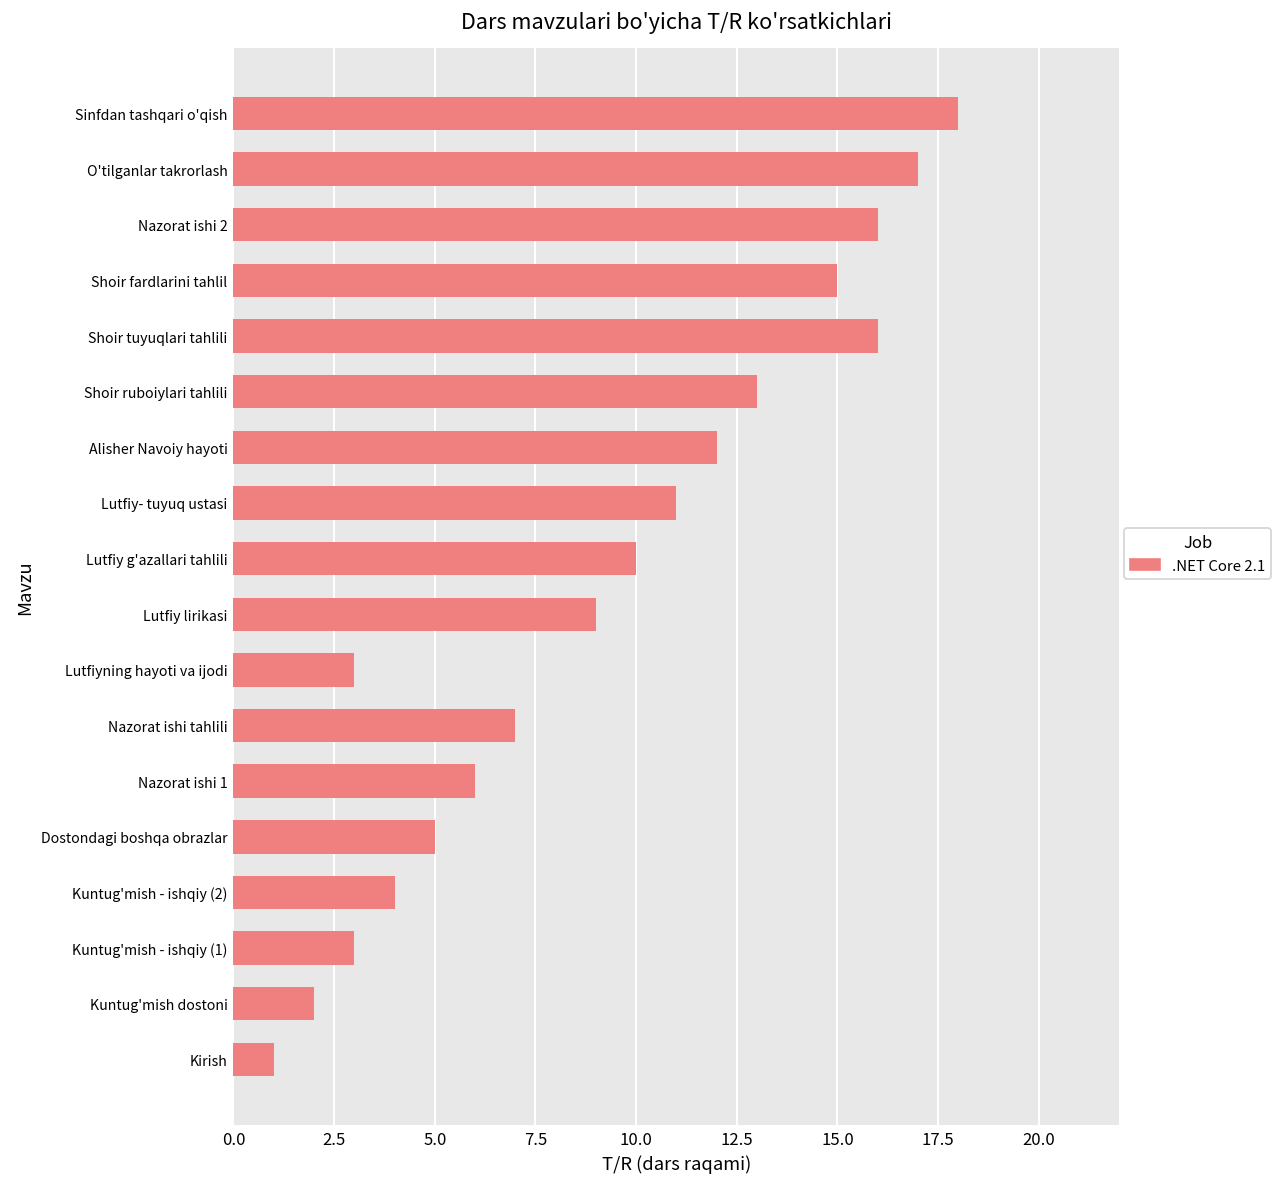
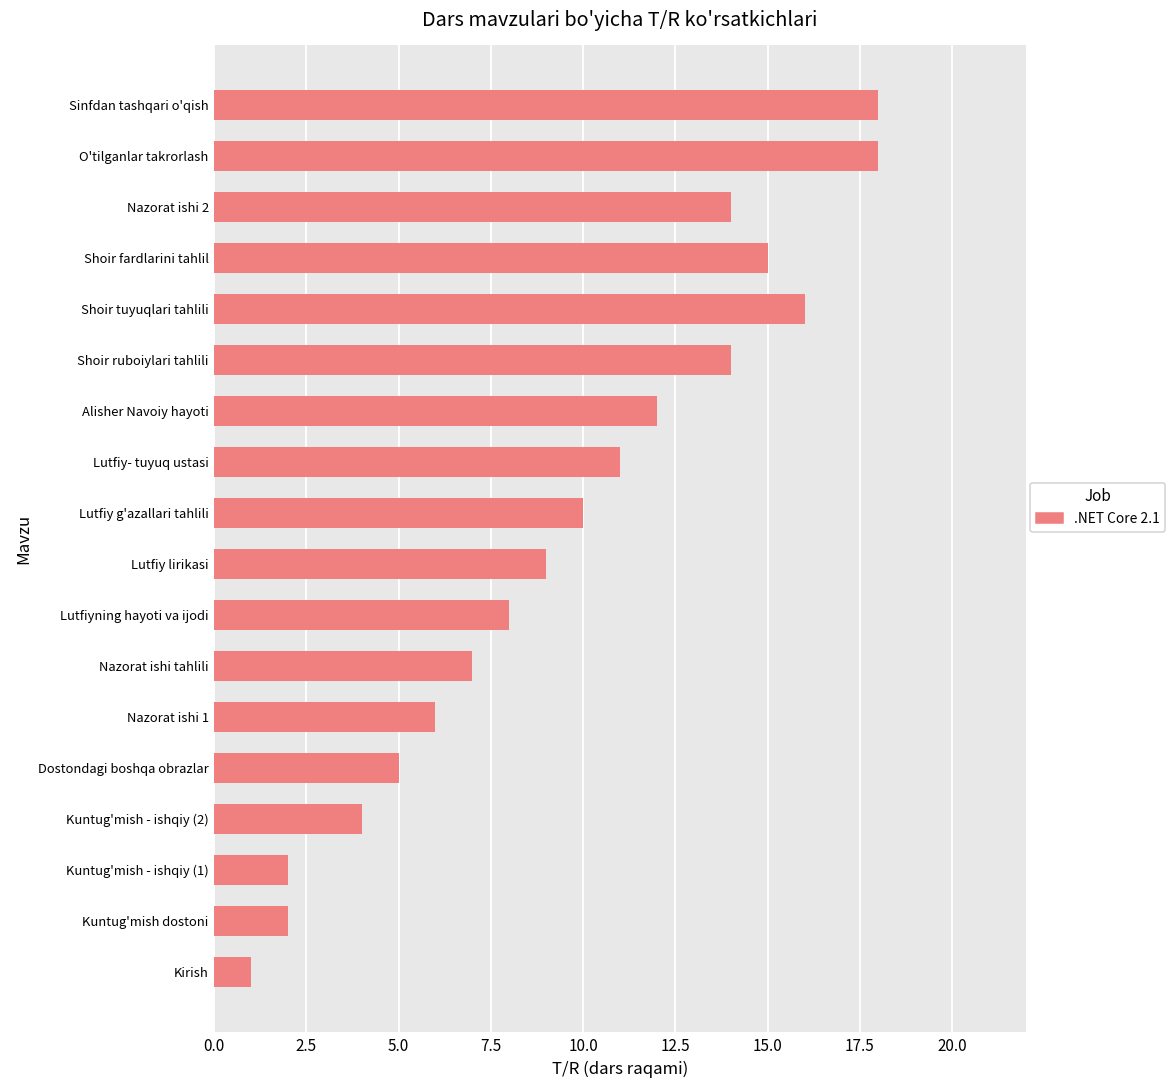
O'tilganlar takrorlash: 17 -> 18
Nazorat ishi 2: 16 -> 14
Shoir ruboiylari tahlili: 13 -> 14
Lutfiyning hayoti va ijodi: 3 -> 8
Kuntug'mish - ishqiy (1): 3 -> 2
